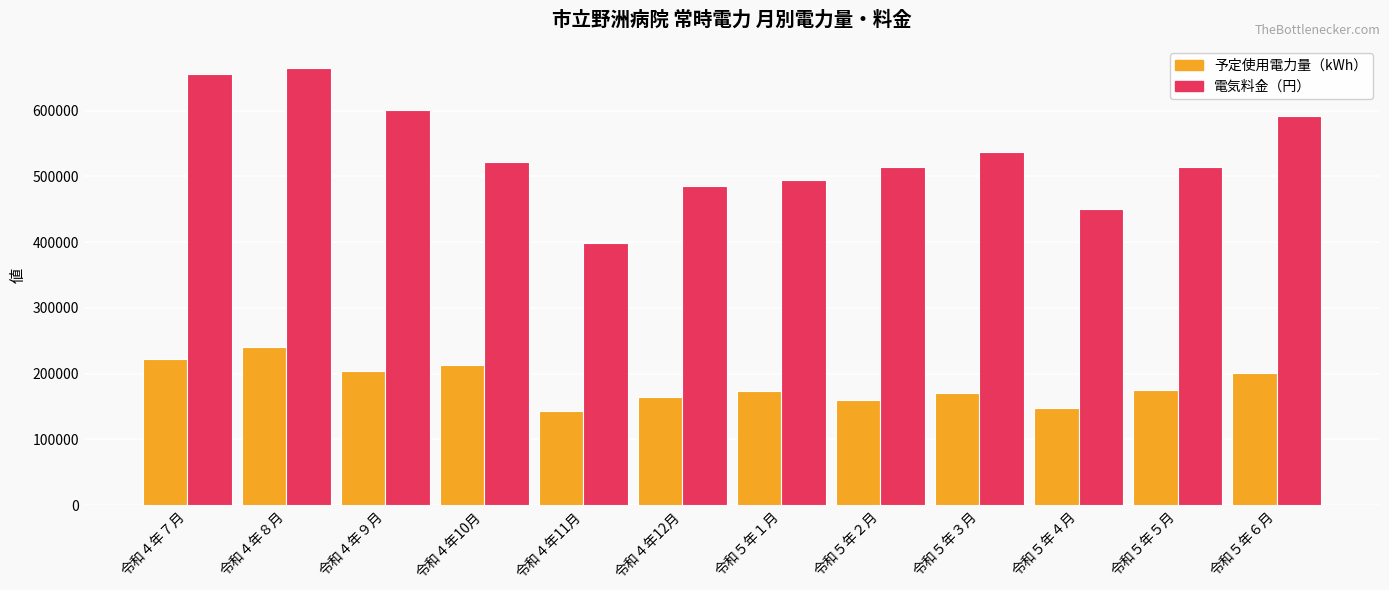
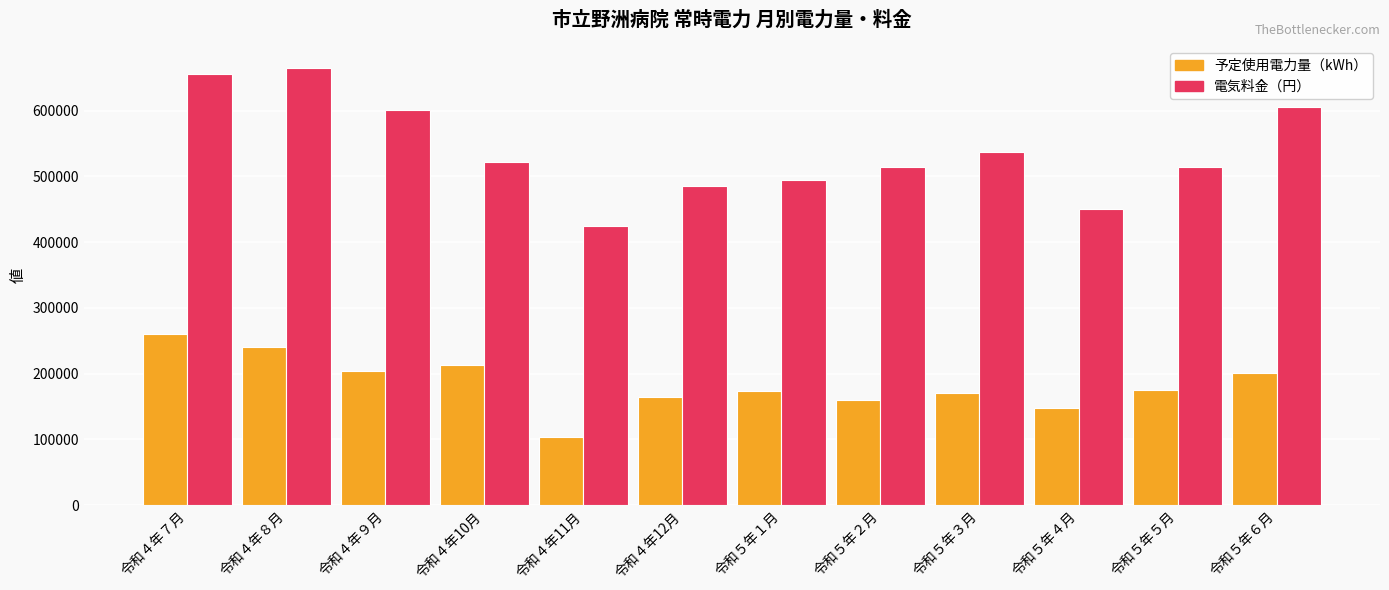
予定使用電力量（kWh）, 令和４年７月: 220000 -> 260000
予定使用電力量（kWh）, 令和４年11月: 140000 -> 100000
電気料金（円）, 令和４年11月: 400000 -> 420000
電気料金（円）, 令和５年６月: 590000 -> 610000
